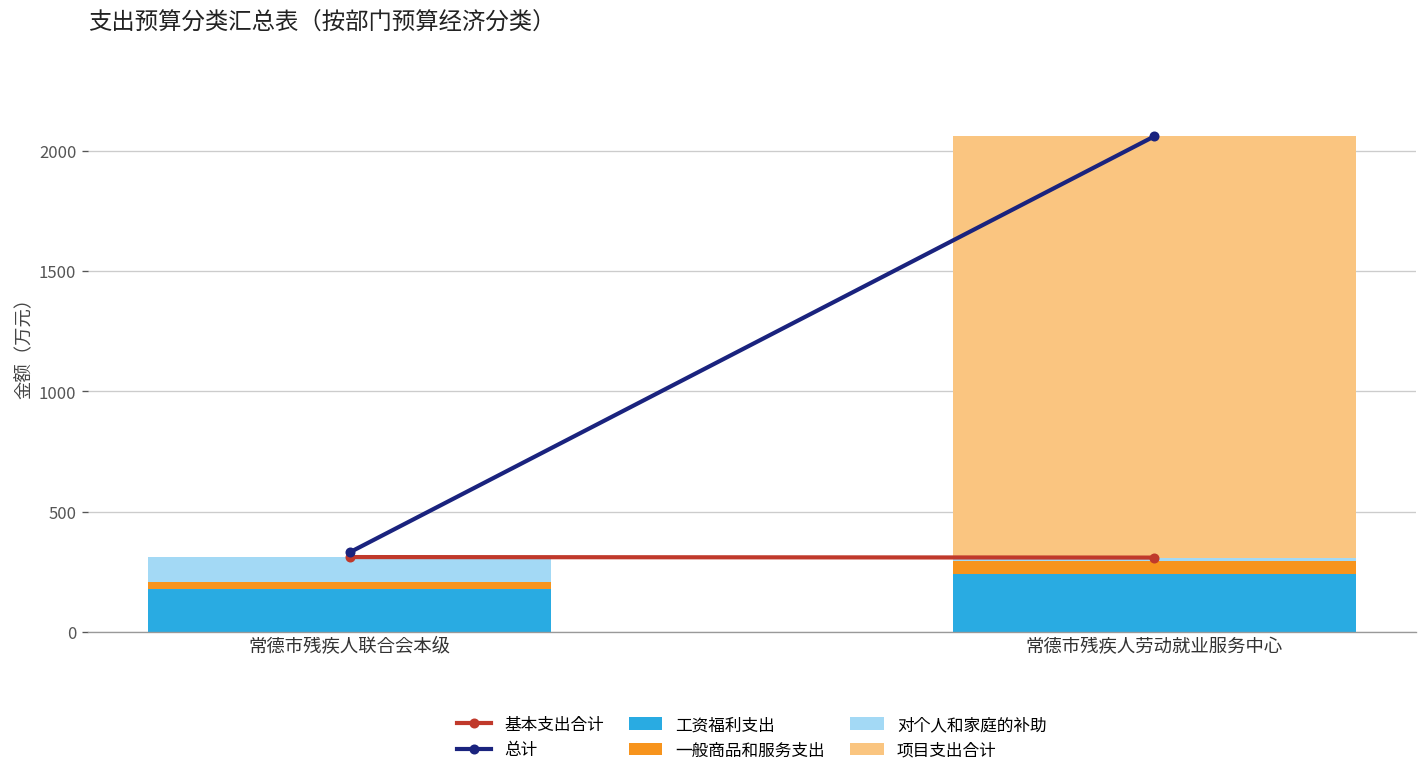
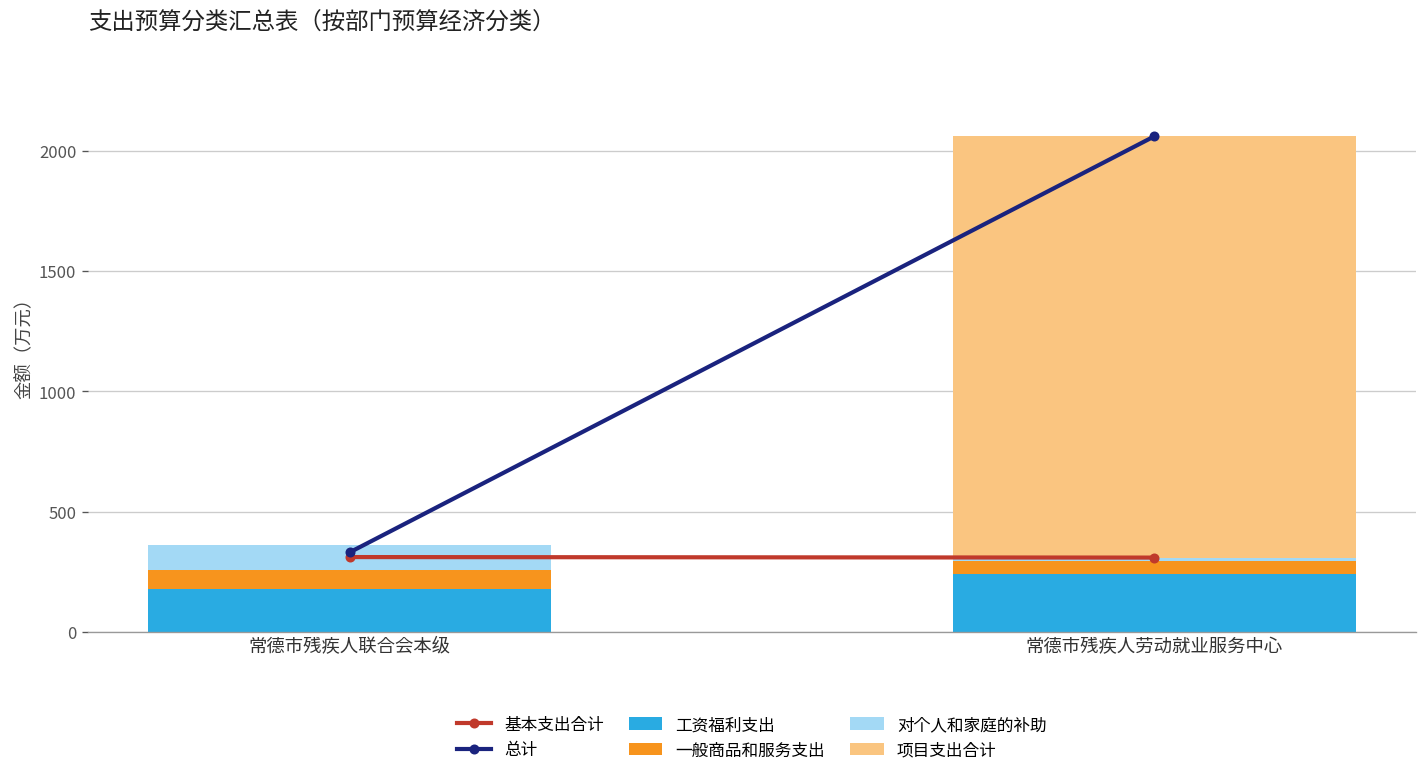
一般商品和服务支出, 常德市残疾人联合会本级: 30 -> 80
